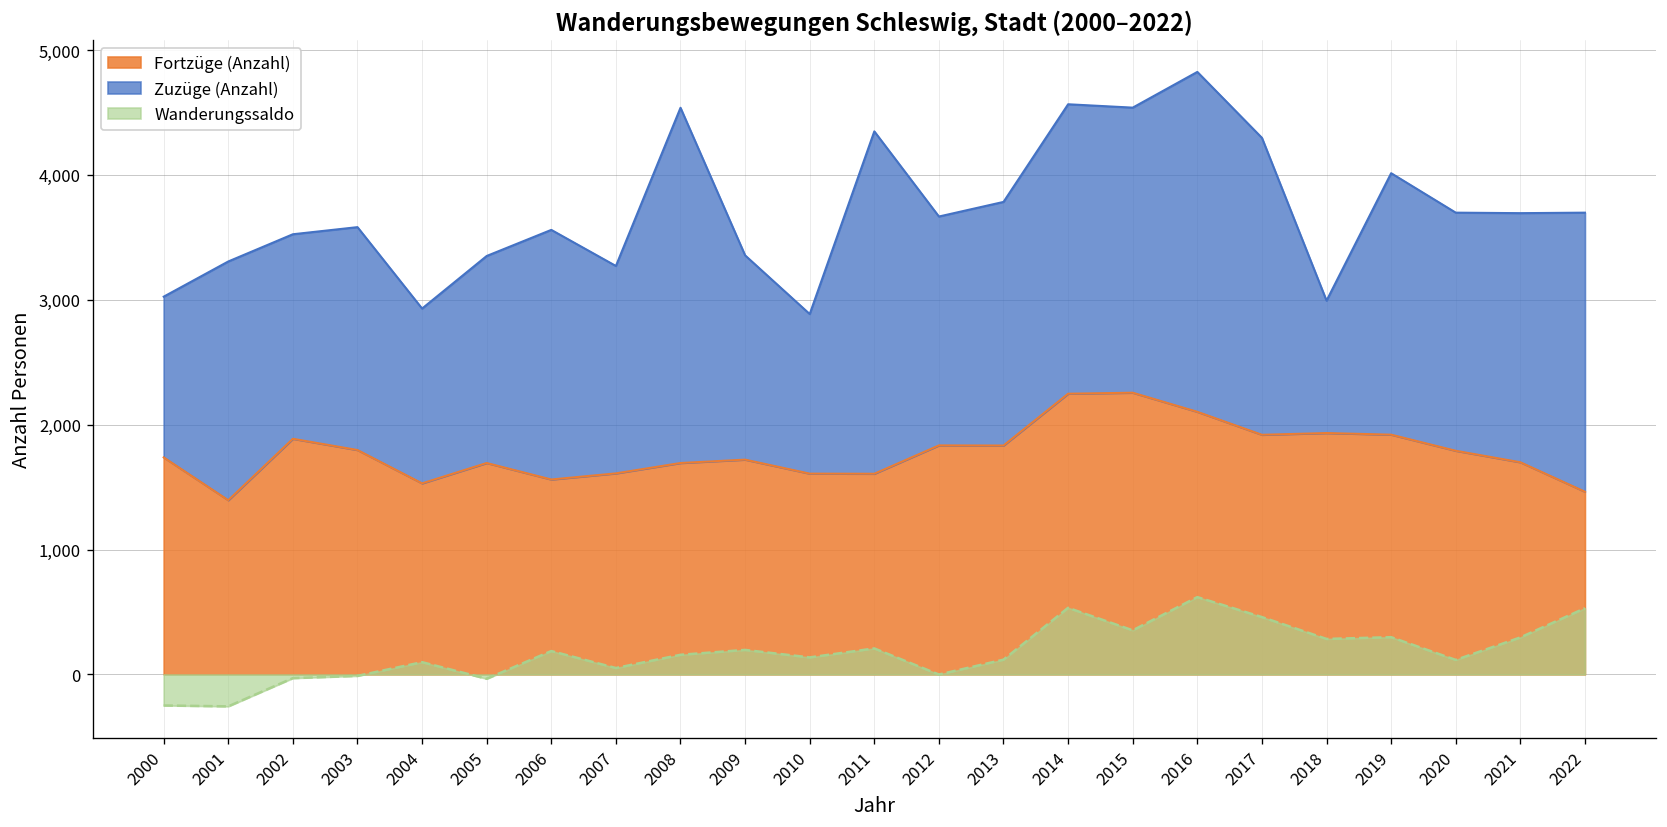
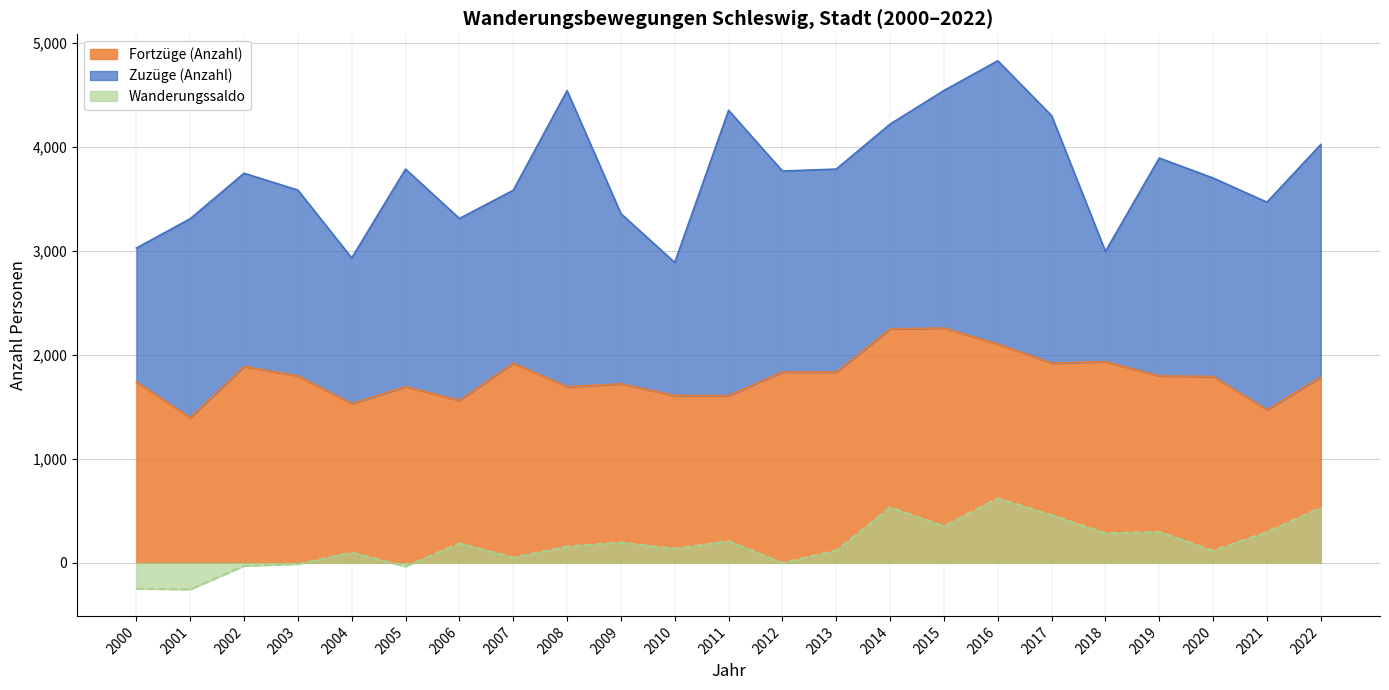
Zuzüge (Anzahl), 2002: 1,640 -> 1,860
Zuzüge (Anzahl), 2005: 1,660 -> 2,090
Zuzüge (Anzahl), 2006: 2,000 -> 1,750
Fortzüge (Anzahl), 2007: 1,610 -> 1,920
Zuzüge (Anzahl), 2012: 1,830 -> 1,930
Zuzüge (Anzahl), 2014: 2,320 -> 1,970
Fortzüge (Anzahl), 2019: 1,920 -> 1,800
Fortzüge (Anzahl), 2021: 1,700 -> 1,470
Fortzüge (Anzahl), 2022: 1,460 -> 1,790
